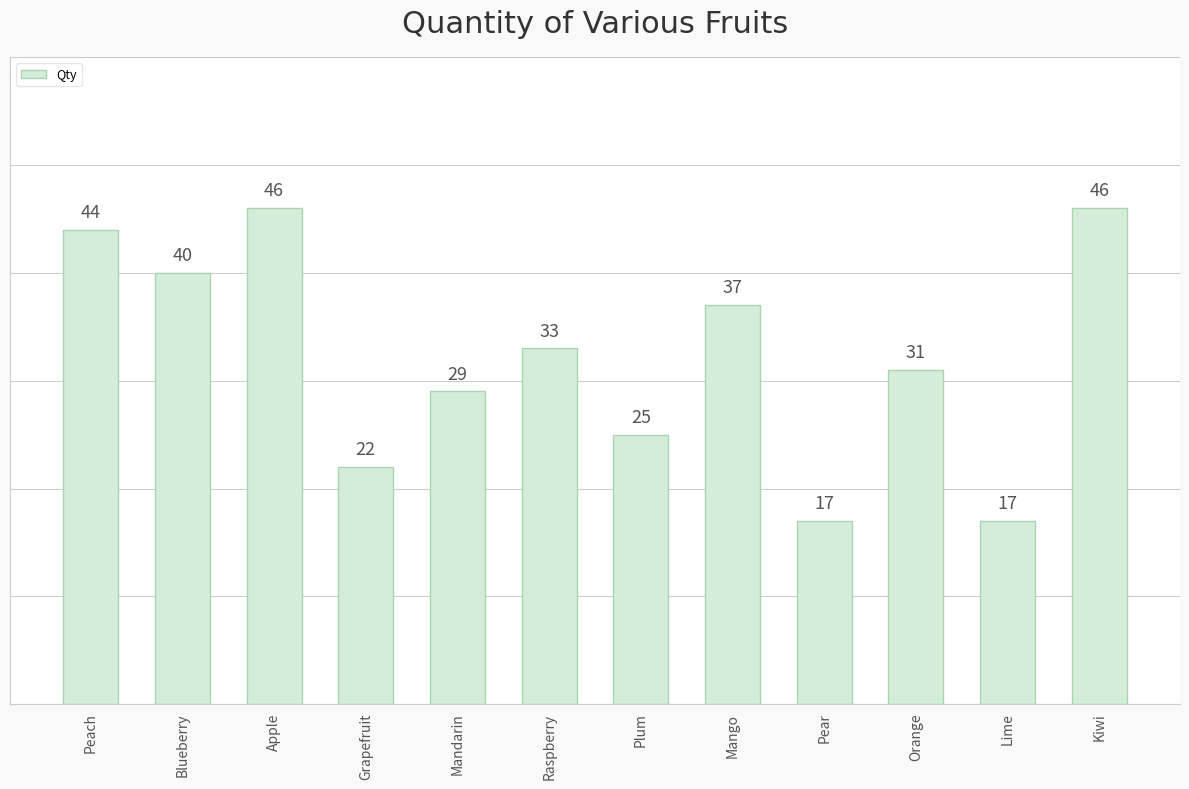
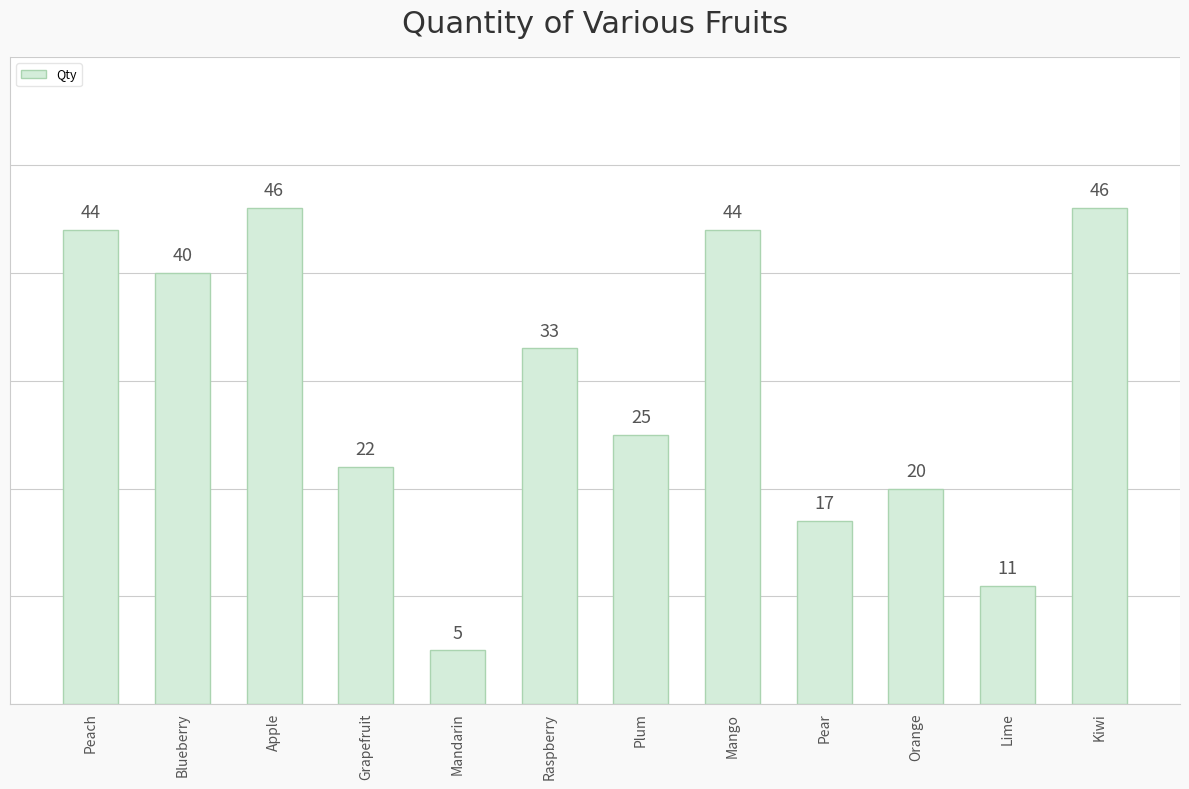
Mandarin: 29 -> 5
Mango: 37 -> 44
Orange: 31 -> 20
Lime: 17 -> 11
